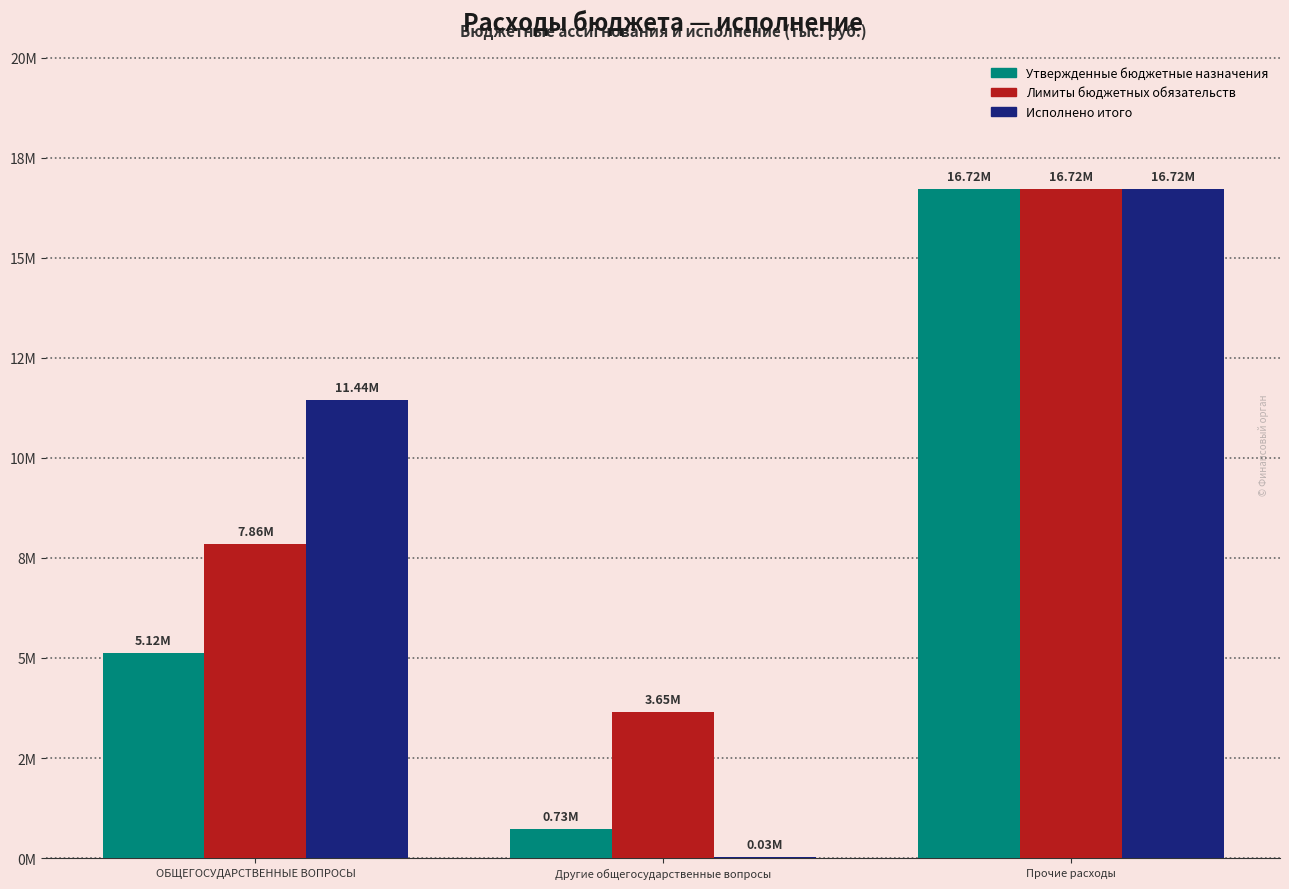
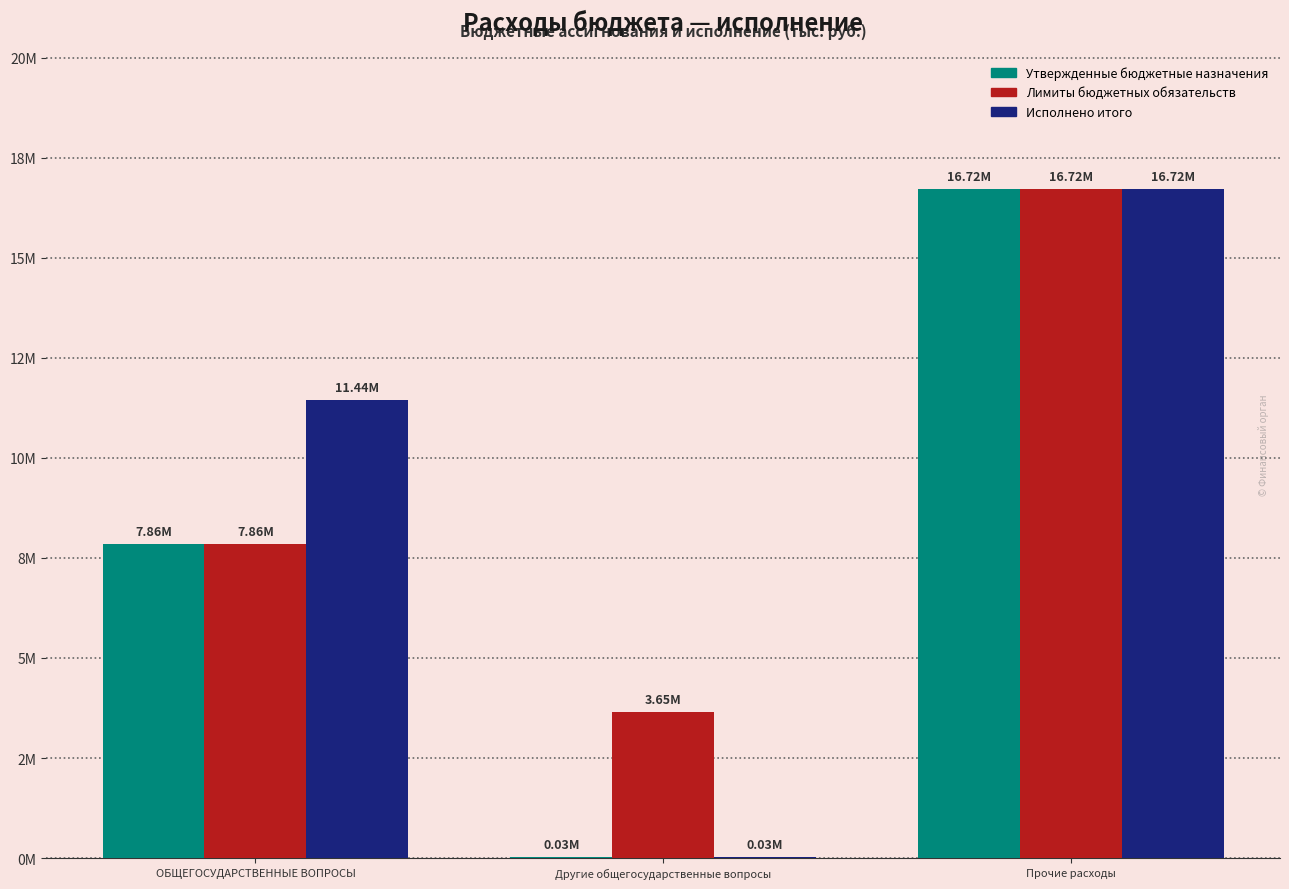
Утвержденные бюджетные назначения, ОБЩЕГОСУДАРСТВЕННЫЕ ВОПРОСЫ: 5.12M -> 7.86M
Утвержденные бюджетные назначения, Другие общегосударственные вопросы: 0.73M -> 0.03M
